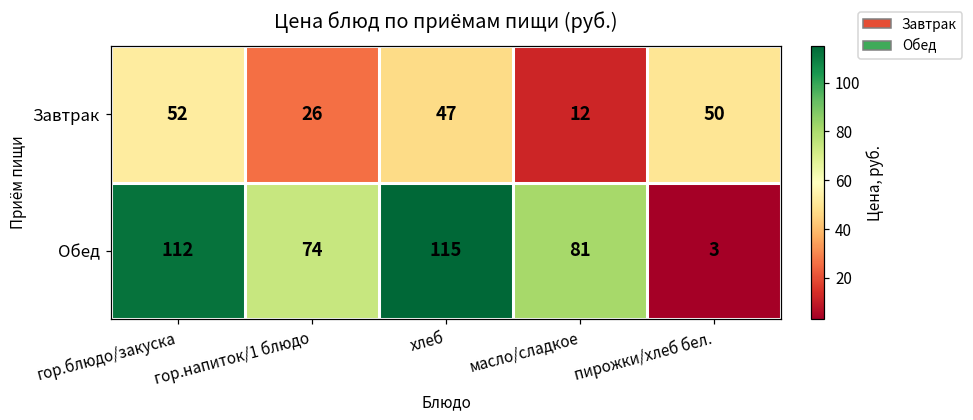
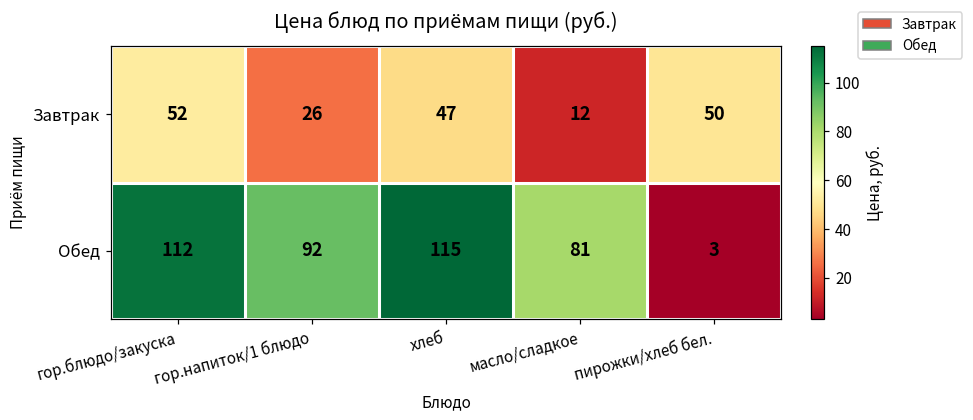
Обед, гор.напиток/1 блюдо: 74 -> 92
